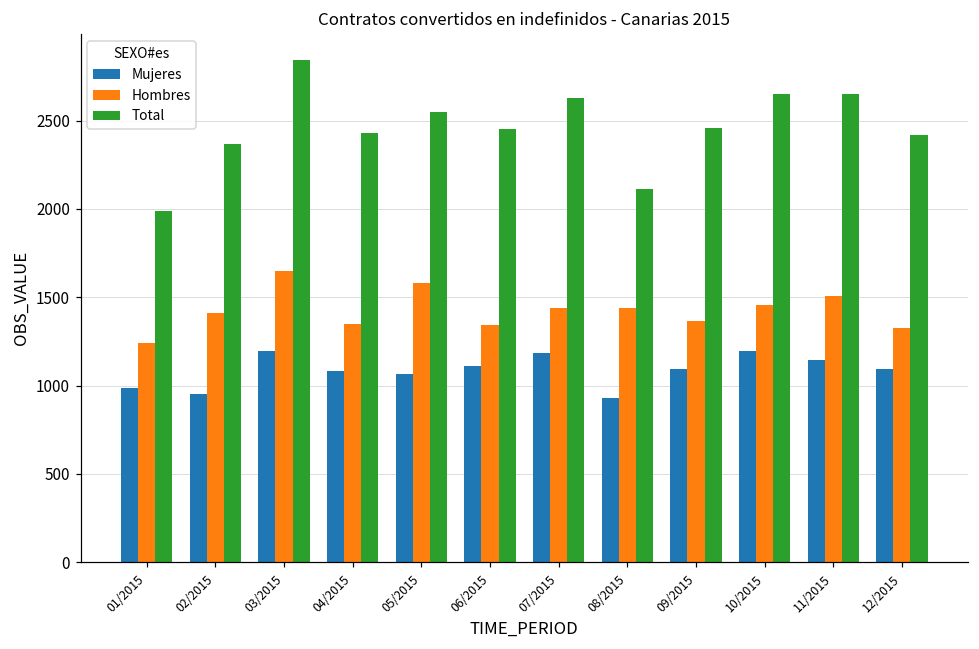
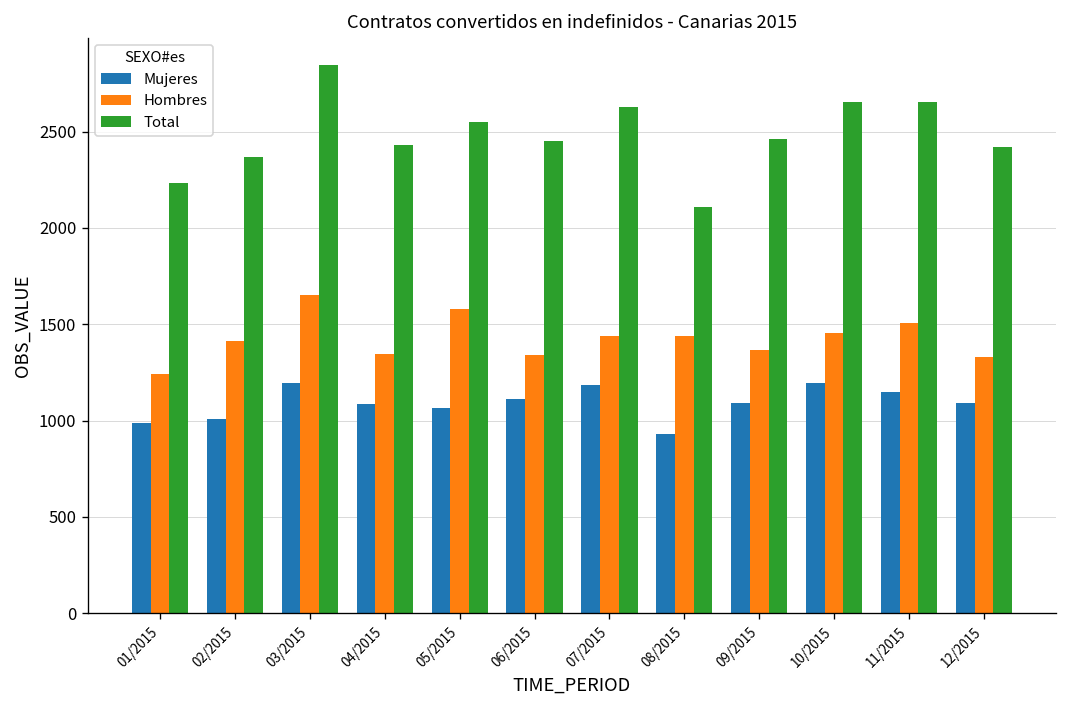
Total, 01/2015: 1990 -> 2230
Mujeres, 02/2015: 960 -> 1010
